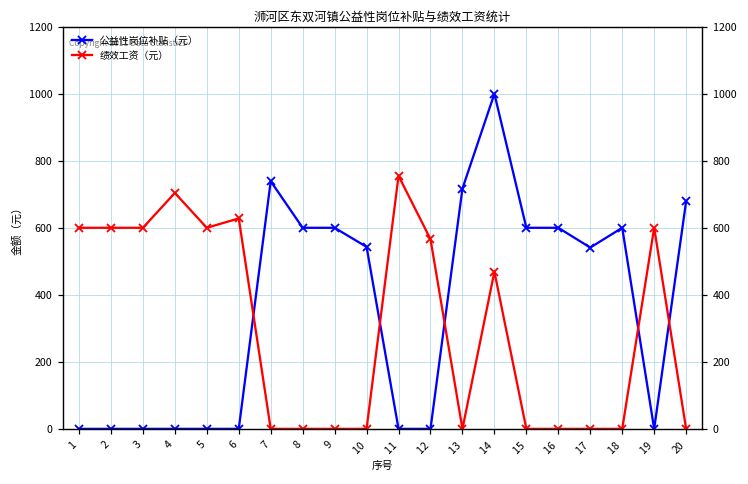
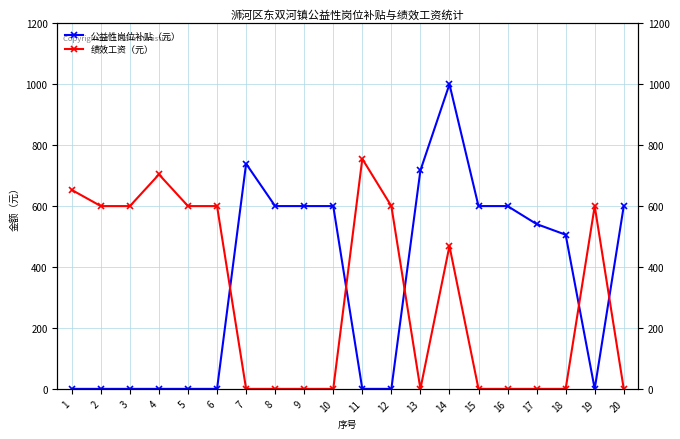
绩效工资（元）, 1: 600 -> 650
绩效工资（元）, 6: 630 -> 600
公益性岗位补贴（元）, 10: 540 -> 600
绩效工资（元）, 12: 570 -> 600
公益性岗位补贴（元）, 18: 600 -> 510
公益性岗位补贴（元）, 20: 680 -> 600
